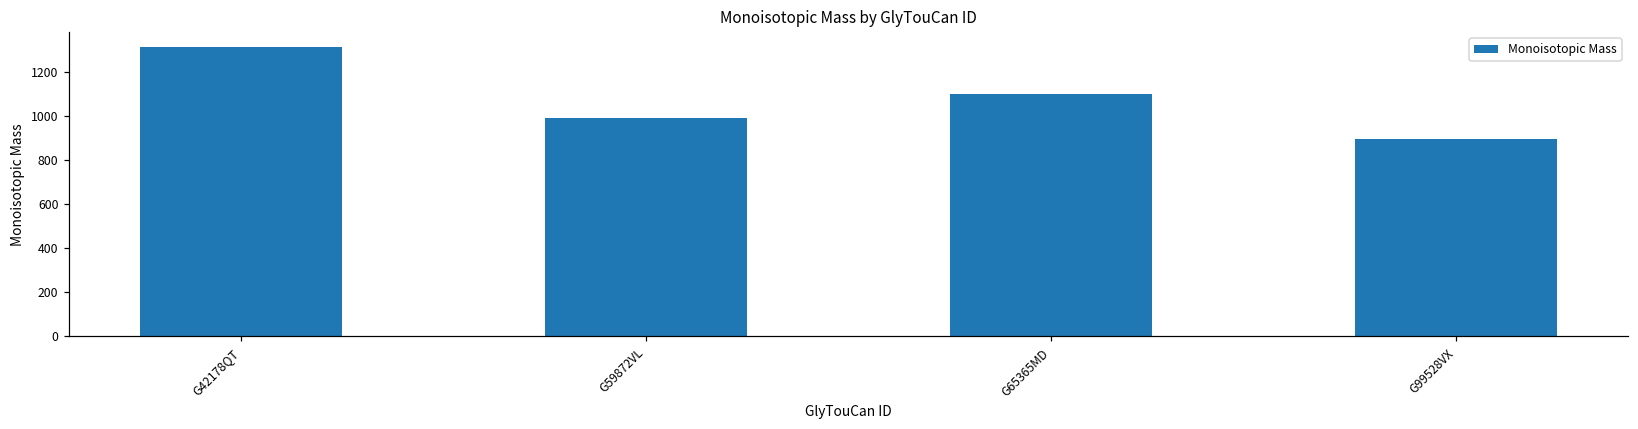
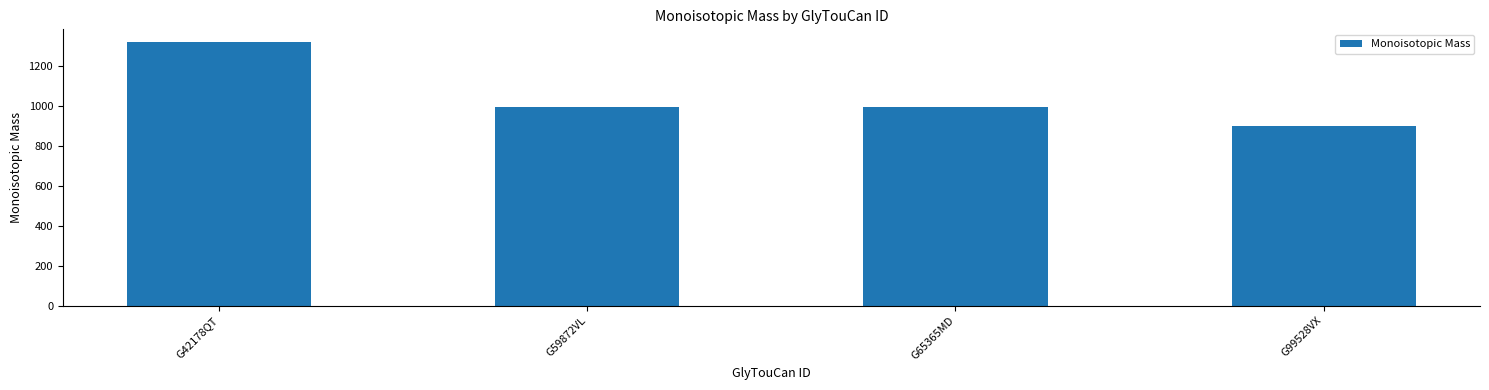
G65365MD: 1100 -> 990
